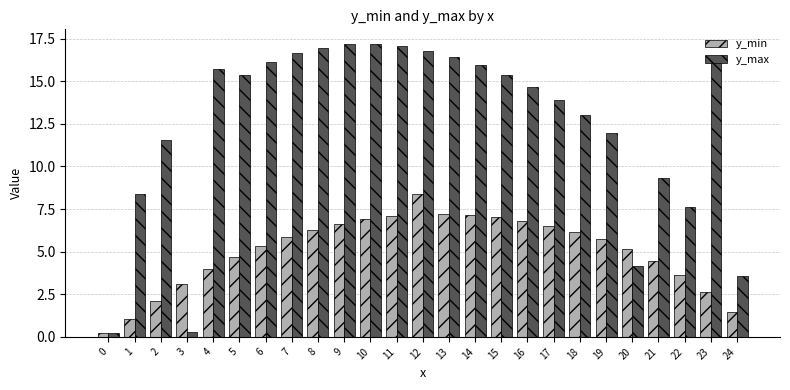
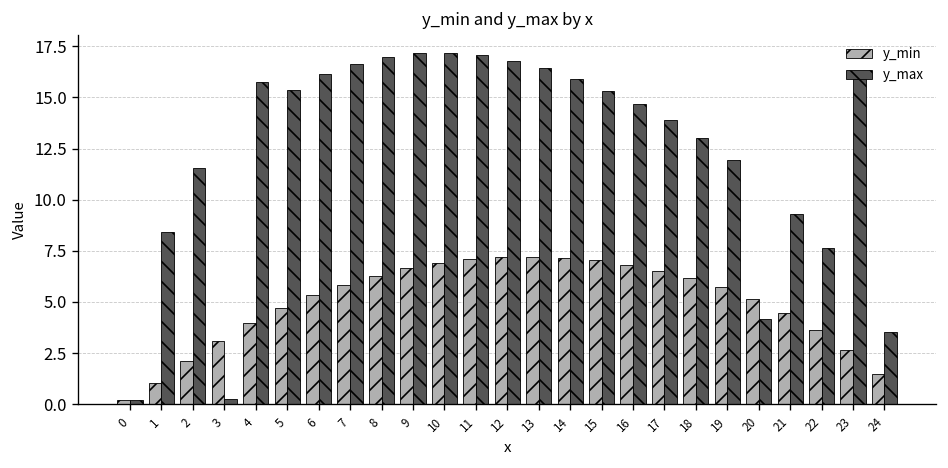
y_min, 12: 8.4 -> 7.2
